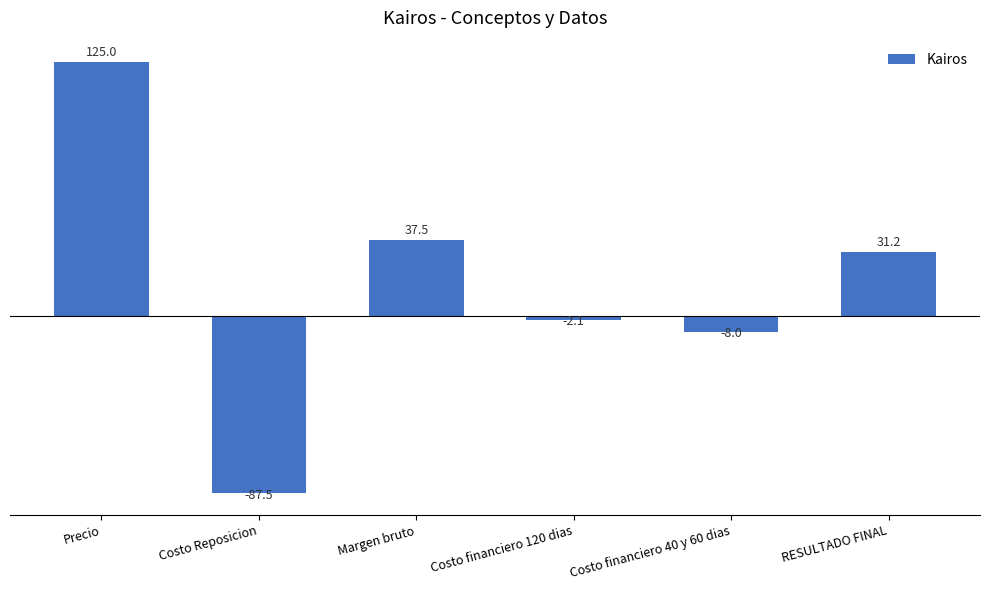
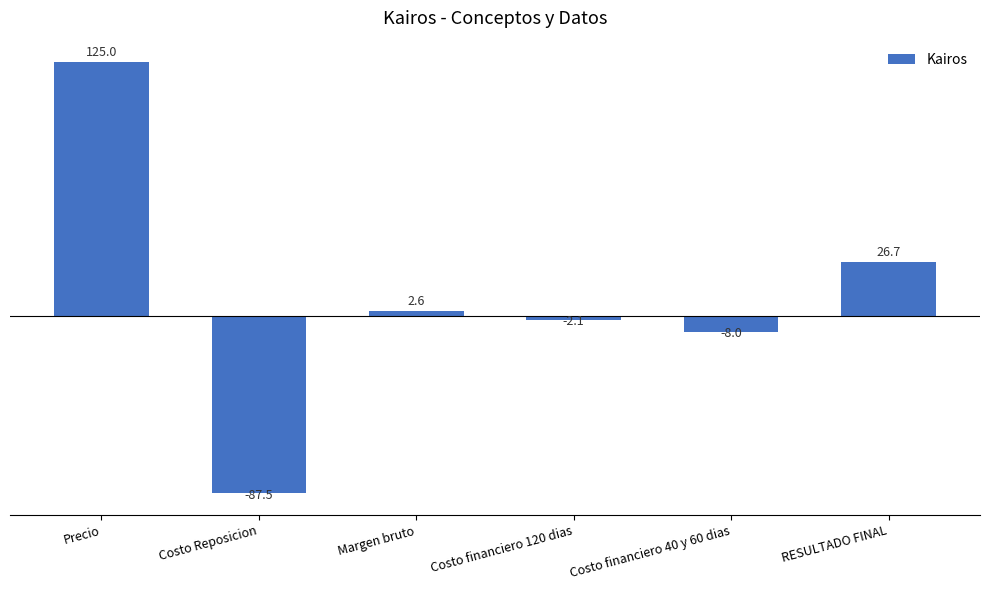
Margen bruto: 37.5 -> 2.6
RESULTADO FINAL: 31.2 -> 26.7
